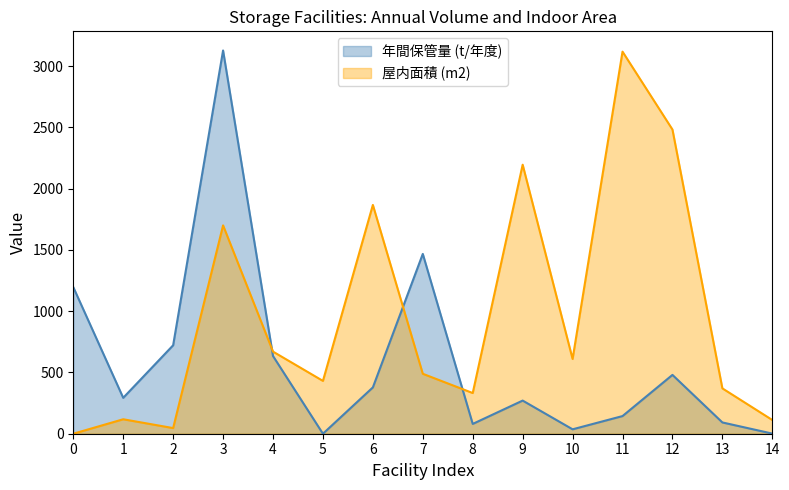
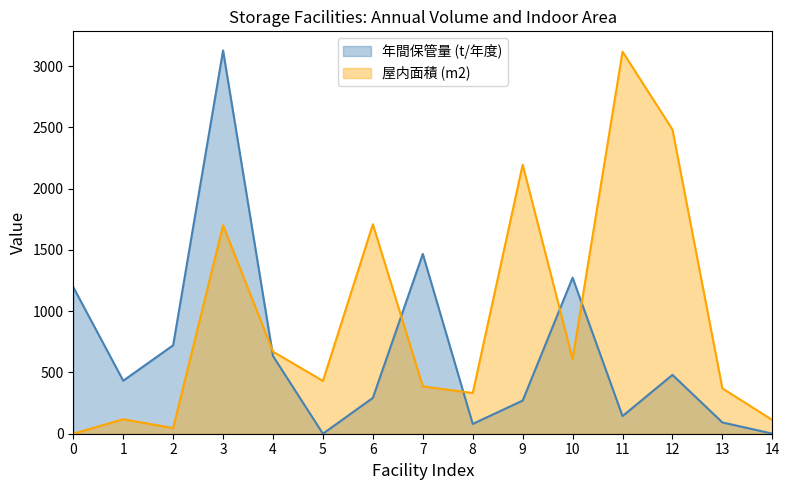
年間保管量 (t/年度), 1: 290 -> 430
年間保管量 (t/年度), 6: 380 -> 290
屋内面積 (m2), 6: 1870 -> 1710
屋内面積 (m2), 7: 490 -> 390
年間保管量 (t/年度), 10: 40 -> 1270
